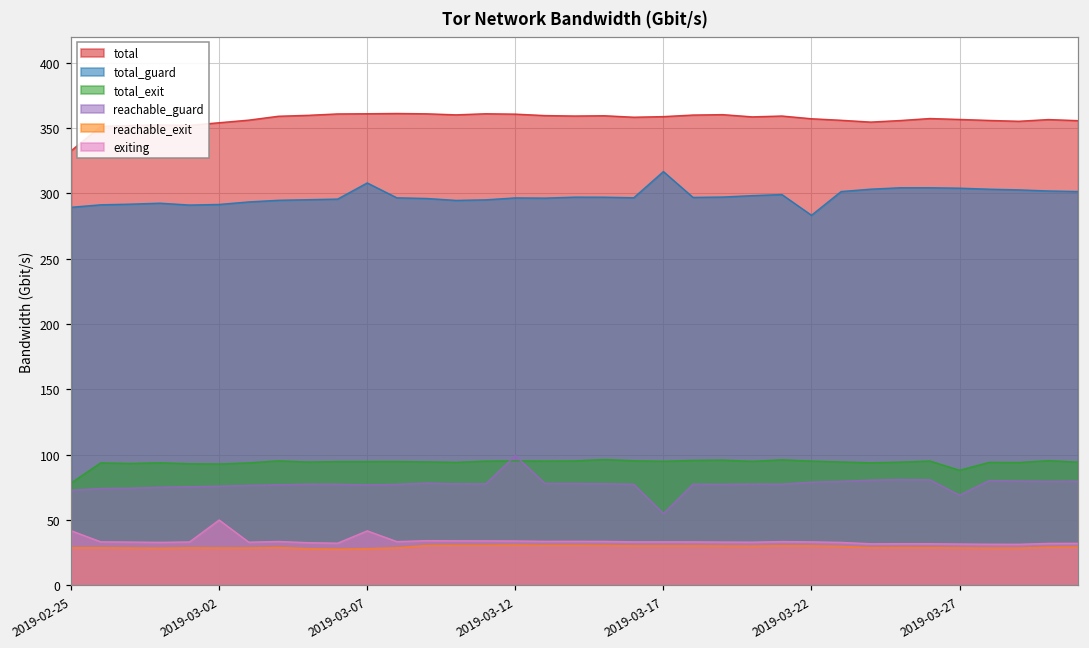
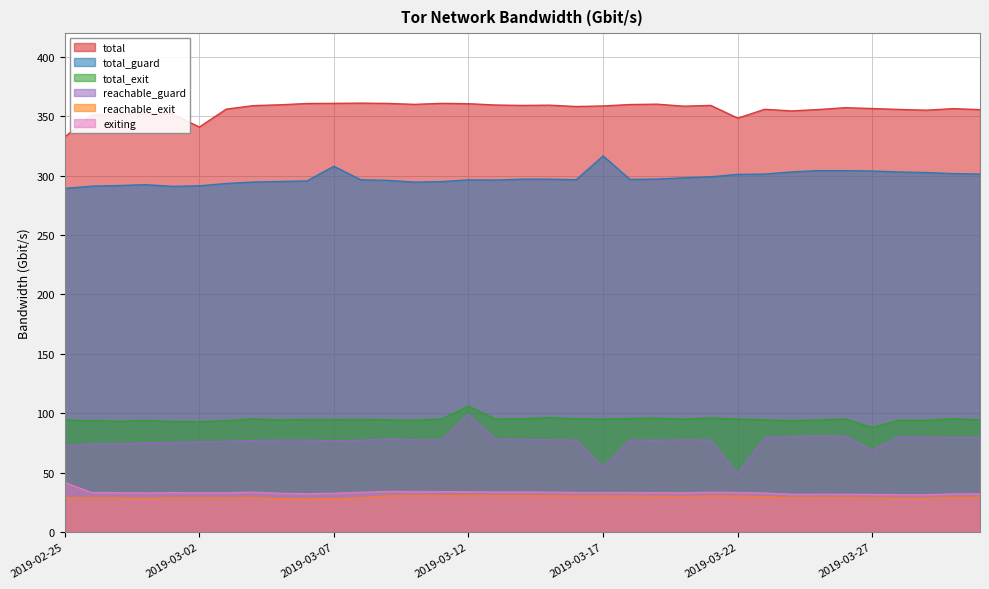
total_exit, 2019-02-25: 78 -> 94
total, 2019-03-02: 354 -> 341
exiting, 2019-03-02: 50 -> 33
exiting, 2019-03-07: 42 -> 33
total_exit, 2019-03-12: 95 -> 106
total, 2019-03-22: 357 -> 349
total_guard, 2019-03-22: 283 -> 301
reachable_guard, 2019-03-22: 79 -> 49
